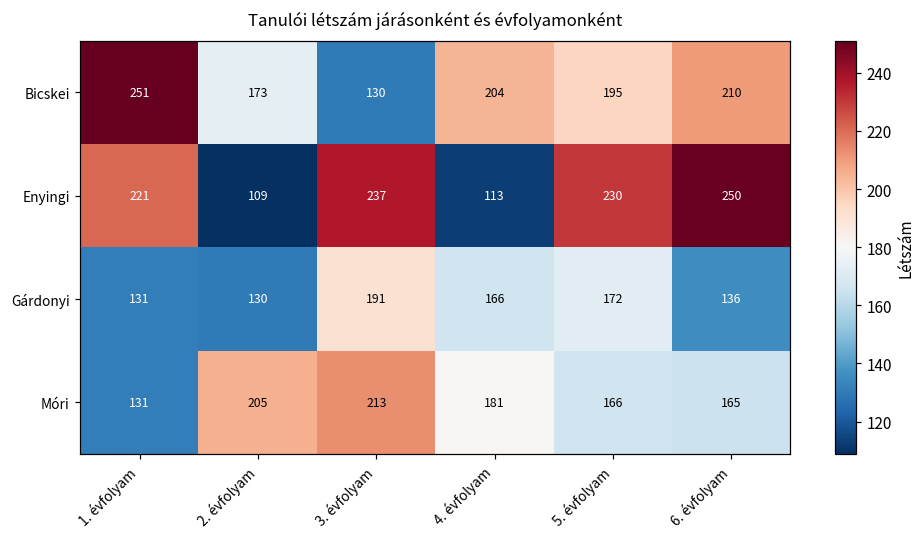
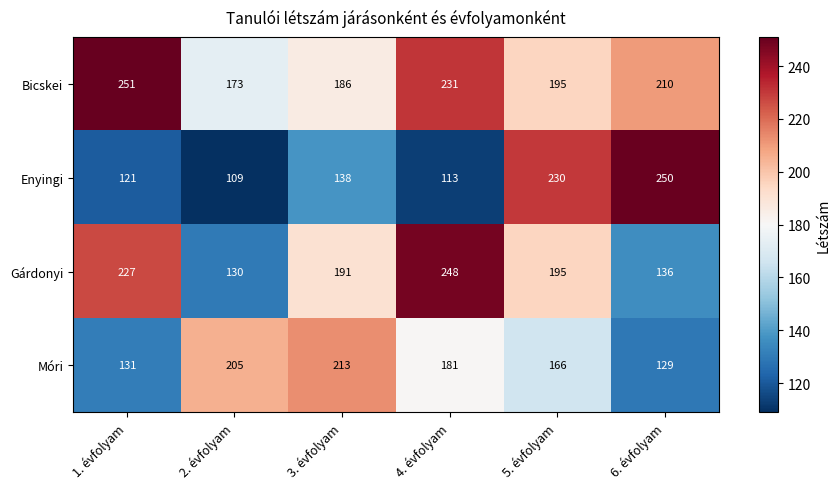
Bicskei, 3. évfolyam: 130 -> 186
Bicskei, 4. évfolyam: 204 -> 231
Enyingi, 1. évfolyam: 221 -> 121
Enyingi, 3. évfolyam: 237 -> 138
Gárdonyi, 1. évfolyam: 131 -> 227
Gárdonyi, 4. évfolyam: 166 -> 248
Gárdonyi, 5. évfolyam: 172 -> 195
Móri, 6. évfolyam: 165 -> 129
